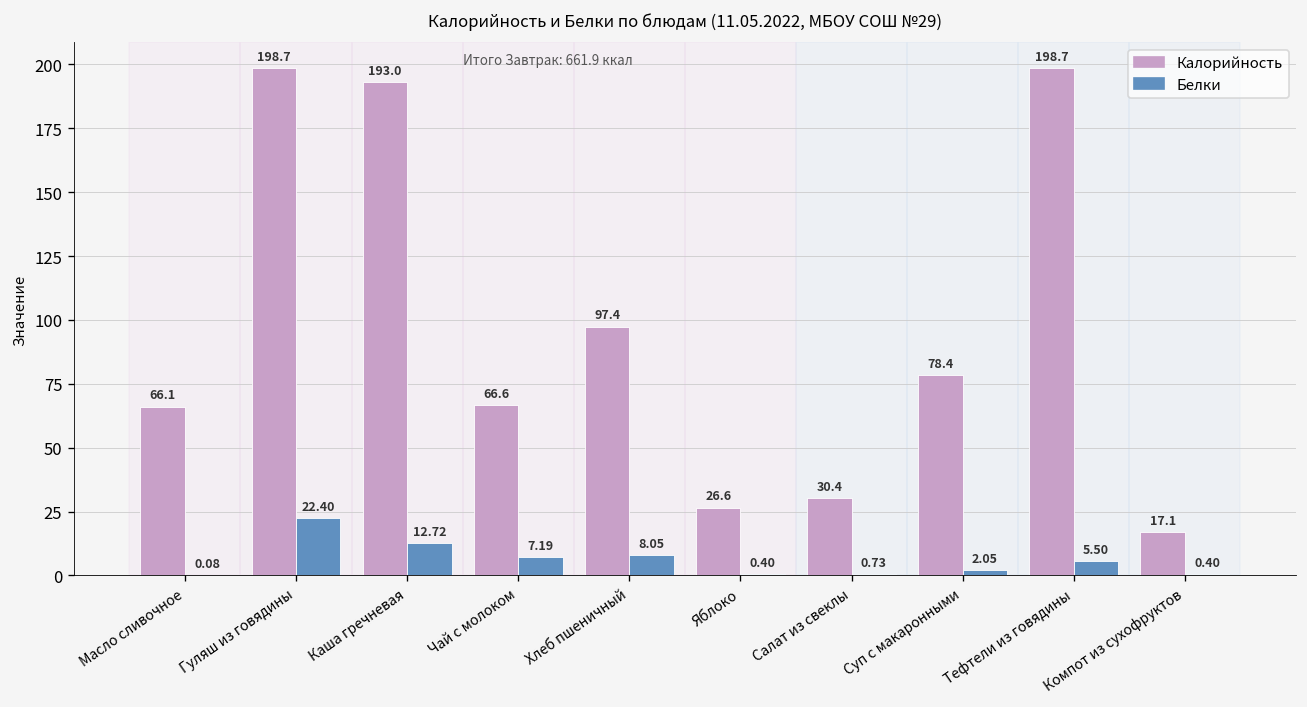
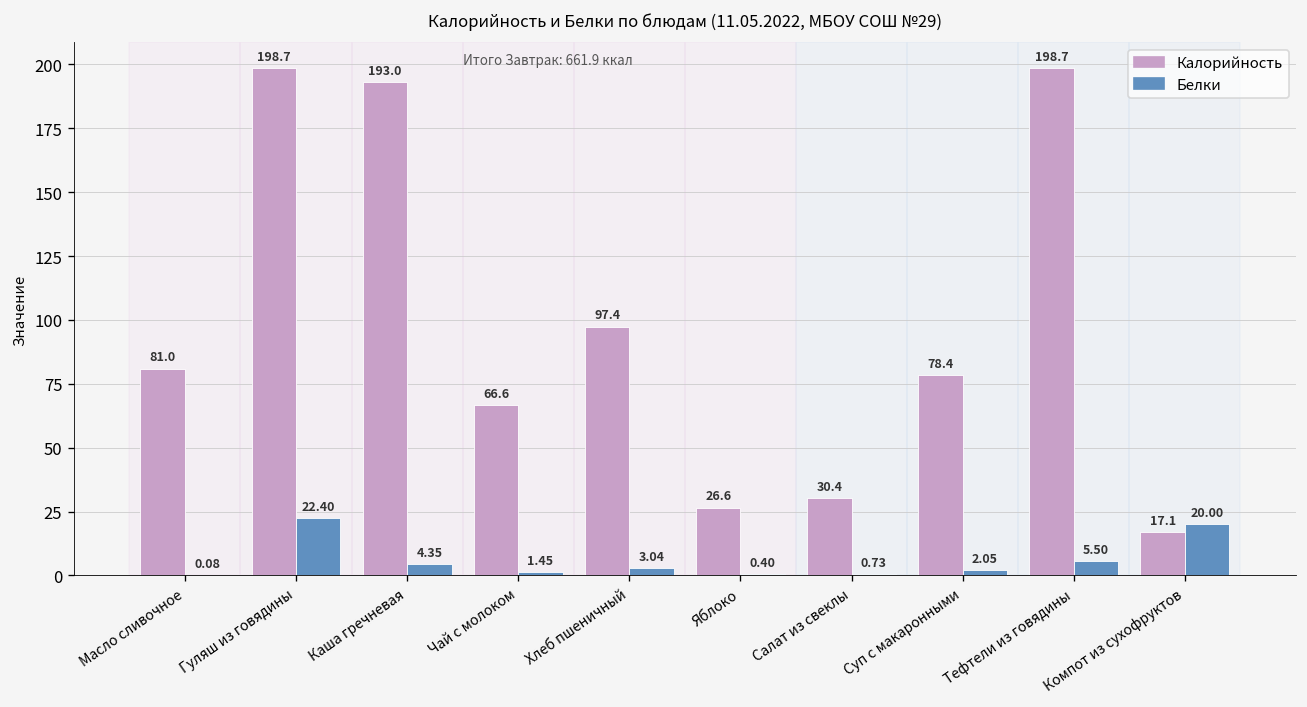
Калорийность, Масло сливочное: 66.1 -> 81.0
Белки, Каша гречневая: 12.72 -> 4.35
Белки, Чай с молоком: 7.19 -> 1.45
Белки, Хлеб пшеничный: 8.05 -> 3.04
Белки, Компот из сухофруктов: 0.40 -> 20.00
